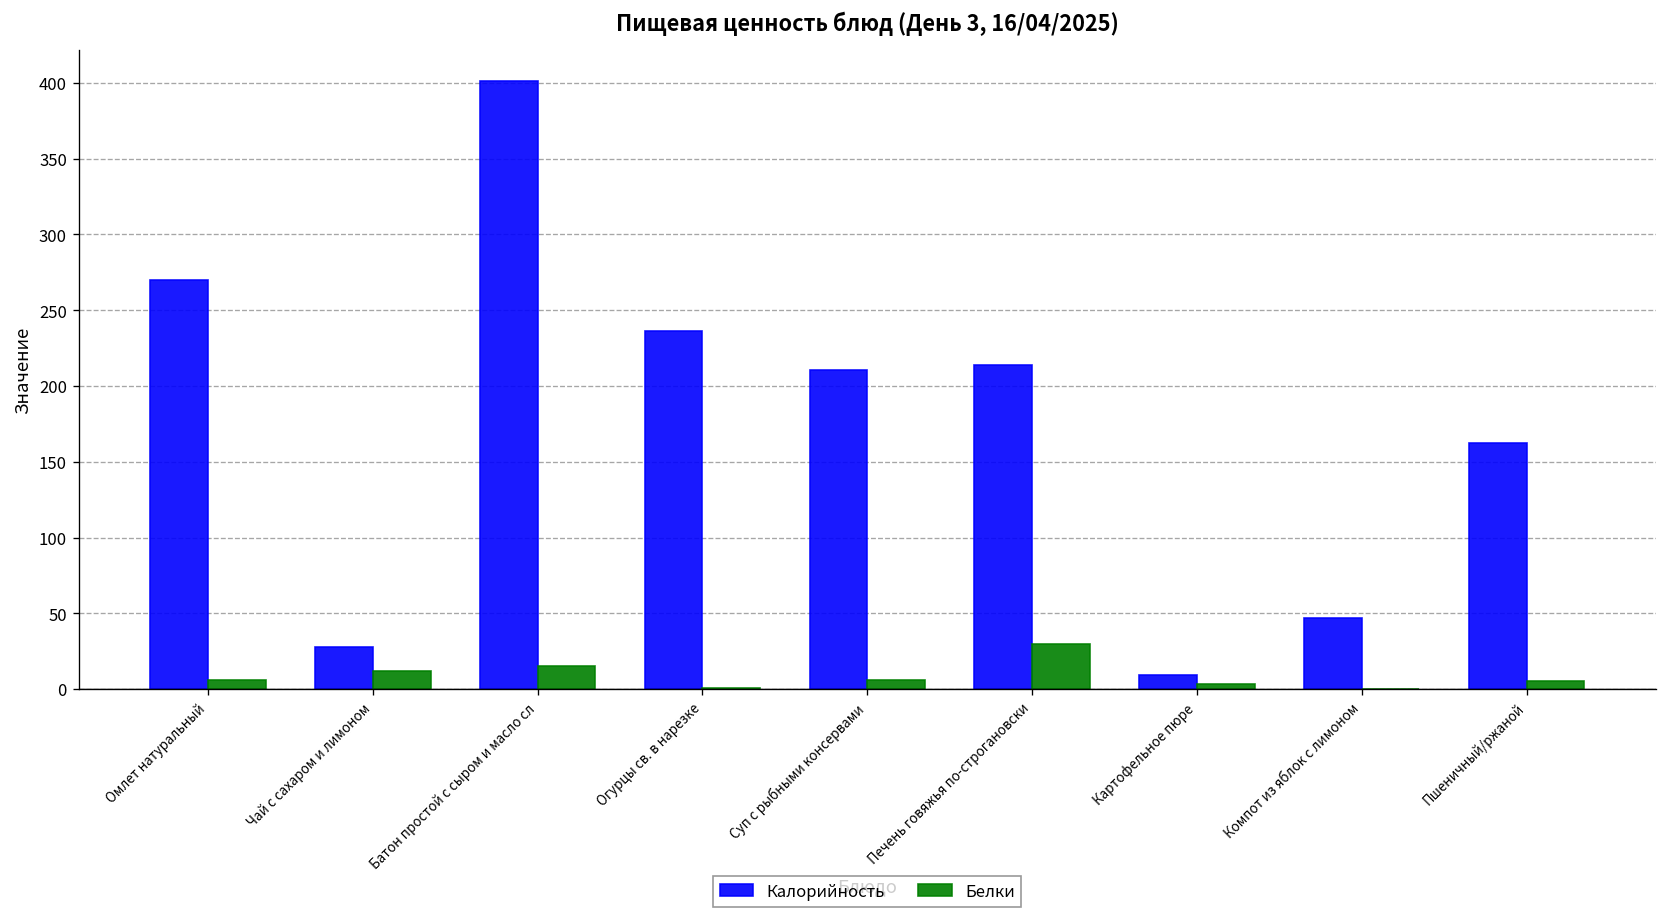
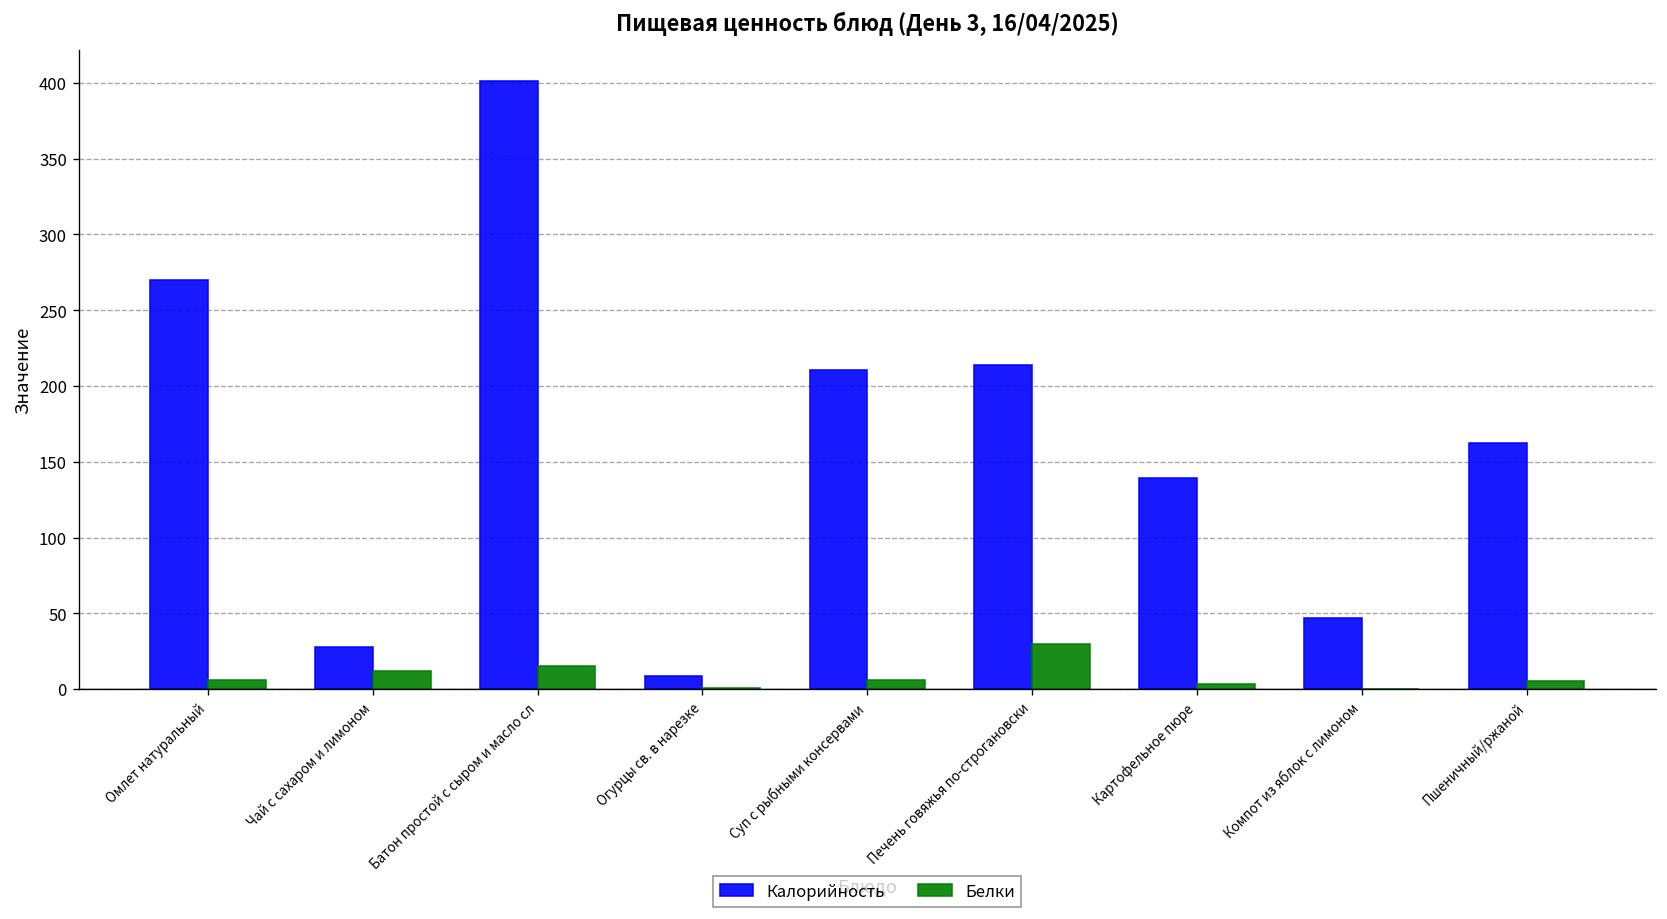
Калорийность, Огурцы св. в нарезке: 236 -> 9
Калорийность, Картофельное пюре: 9 -> 139
